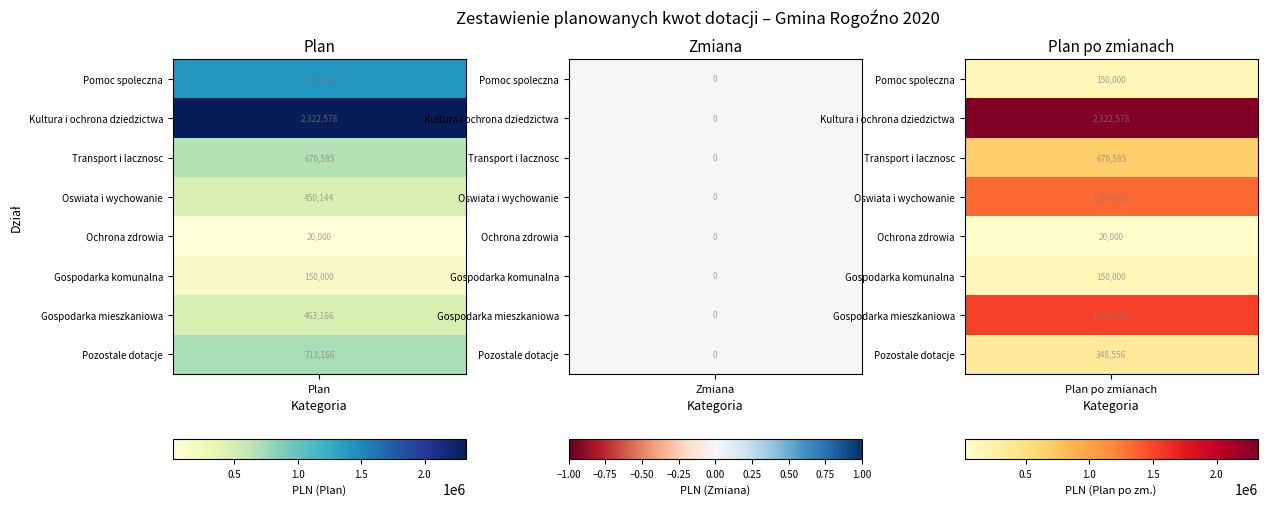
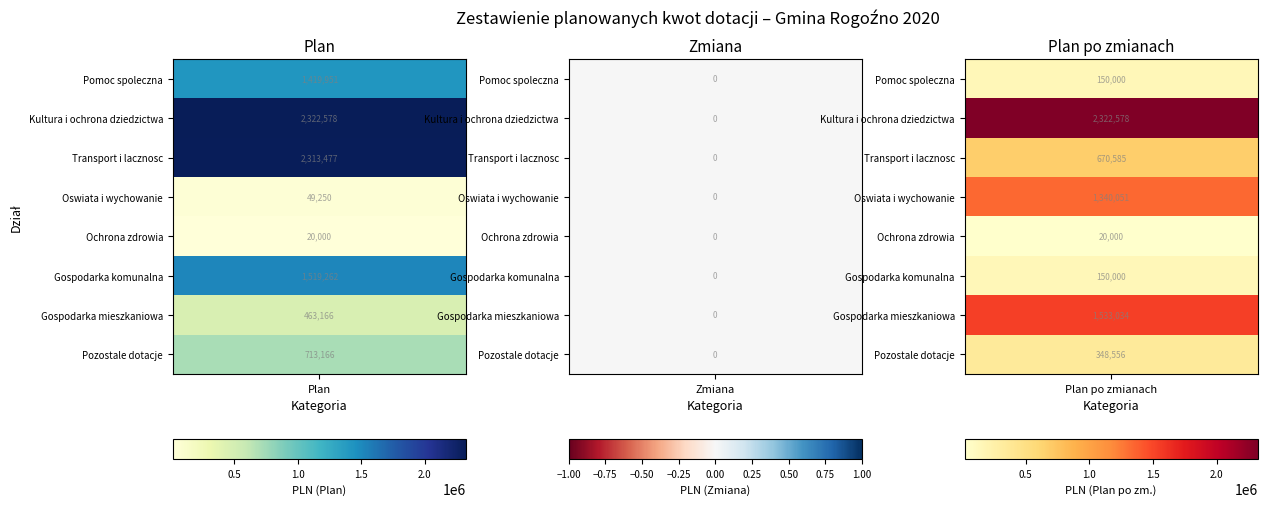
Plan, Transport i lacznosc, Plan: 670,585 -> 2,313,477
Plan, Oswiata i wychowanie, Plan: 450,144 -> 49,250
Plan, Gospodarka komunalna, Plan: 150,000 -> 1,519,262
